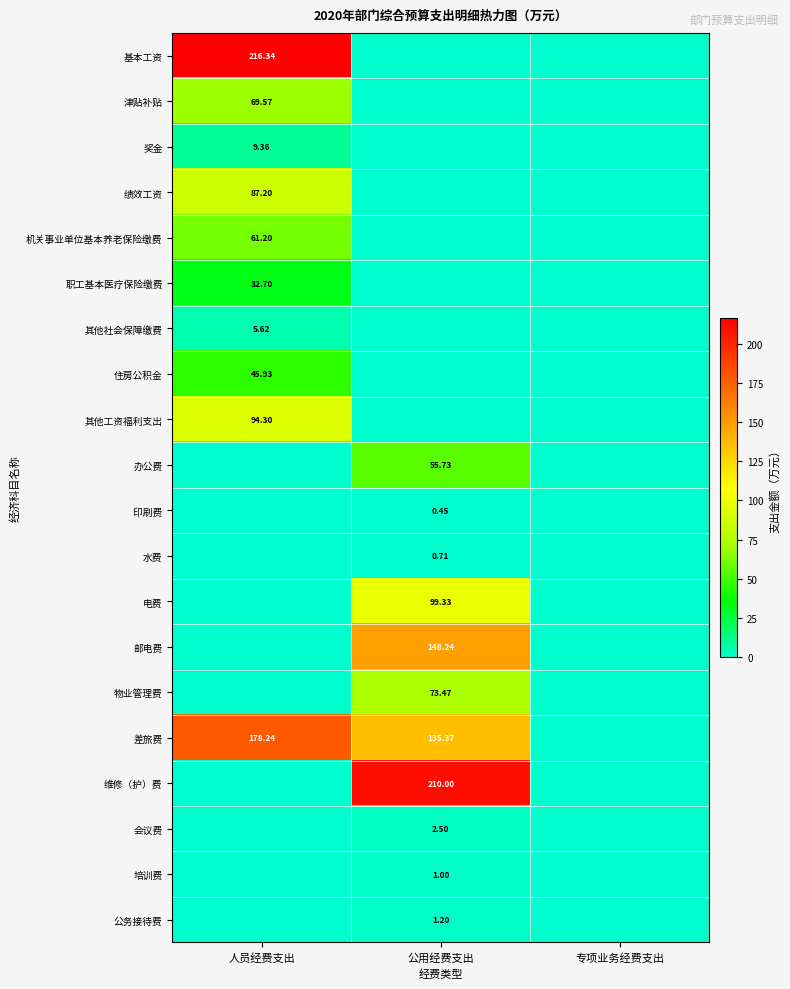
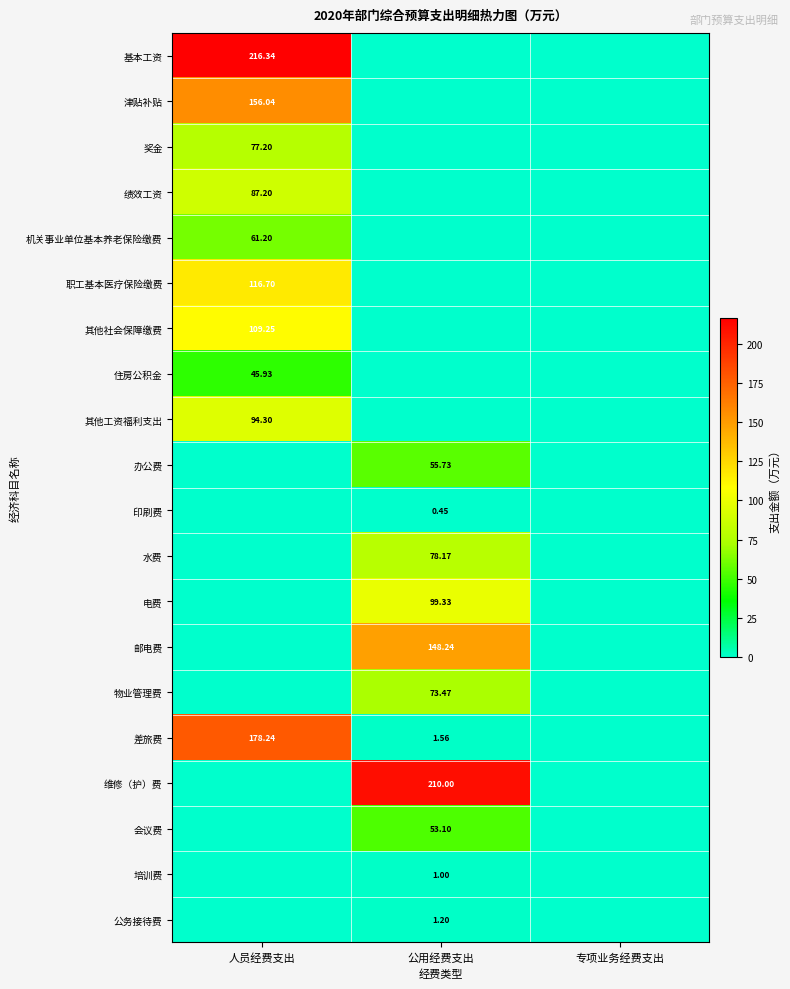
津贴补贴, 人员经费支出: 69.57 -> 156.04
奖金, 人员经费支出: 9.36 -> 77.20
职工基本医疗保险缴费, 人员经费支出: 32.70 -> 116.70
其他社会保障缴费, 人员经费支出: 5.62 -> 109.25
水费, 公用经费支出: 0.71 -> 78.17
差旅费, 公用经费支出: 135.37 -> 1.56
会议费, 公用经费支出: 2.50 -> 53.10
